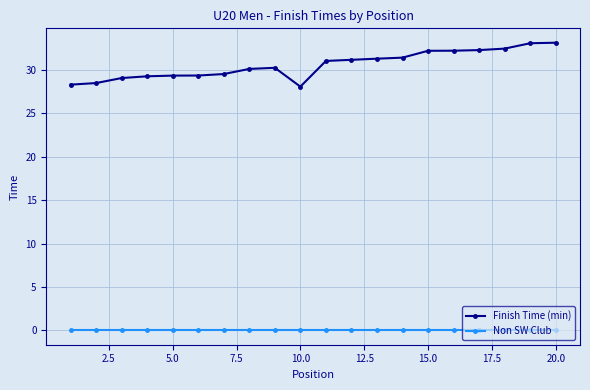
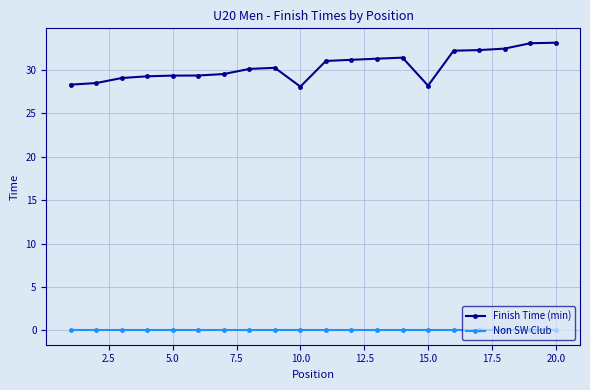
Finish Time (min), 15.0: 32 -> 28
